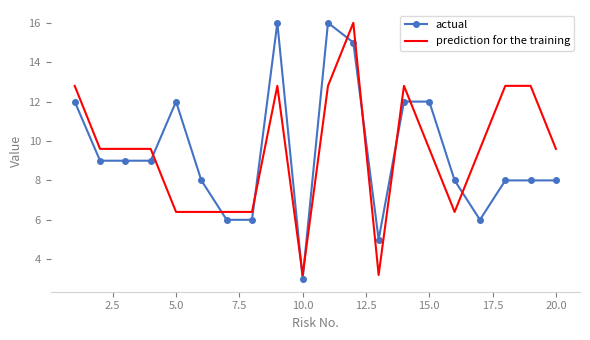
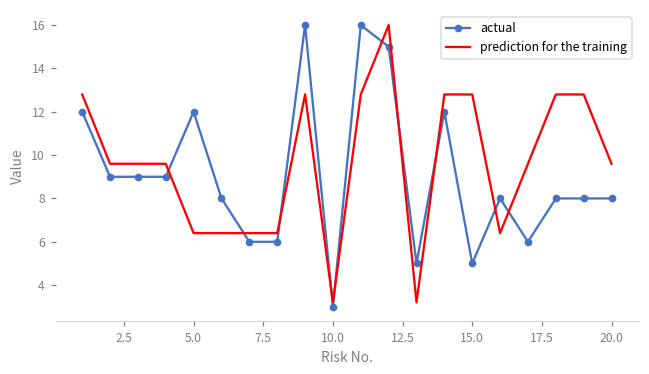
actual, 15.0: 12 -> 5
prediction for the training, 15.0: 9.6 -> 12.8
